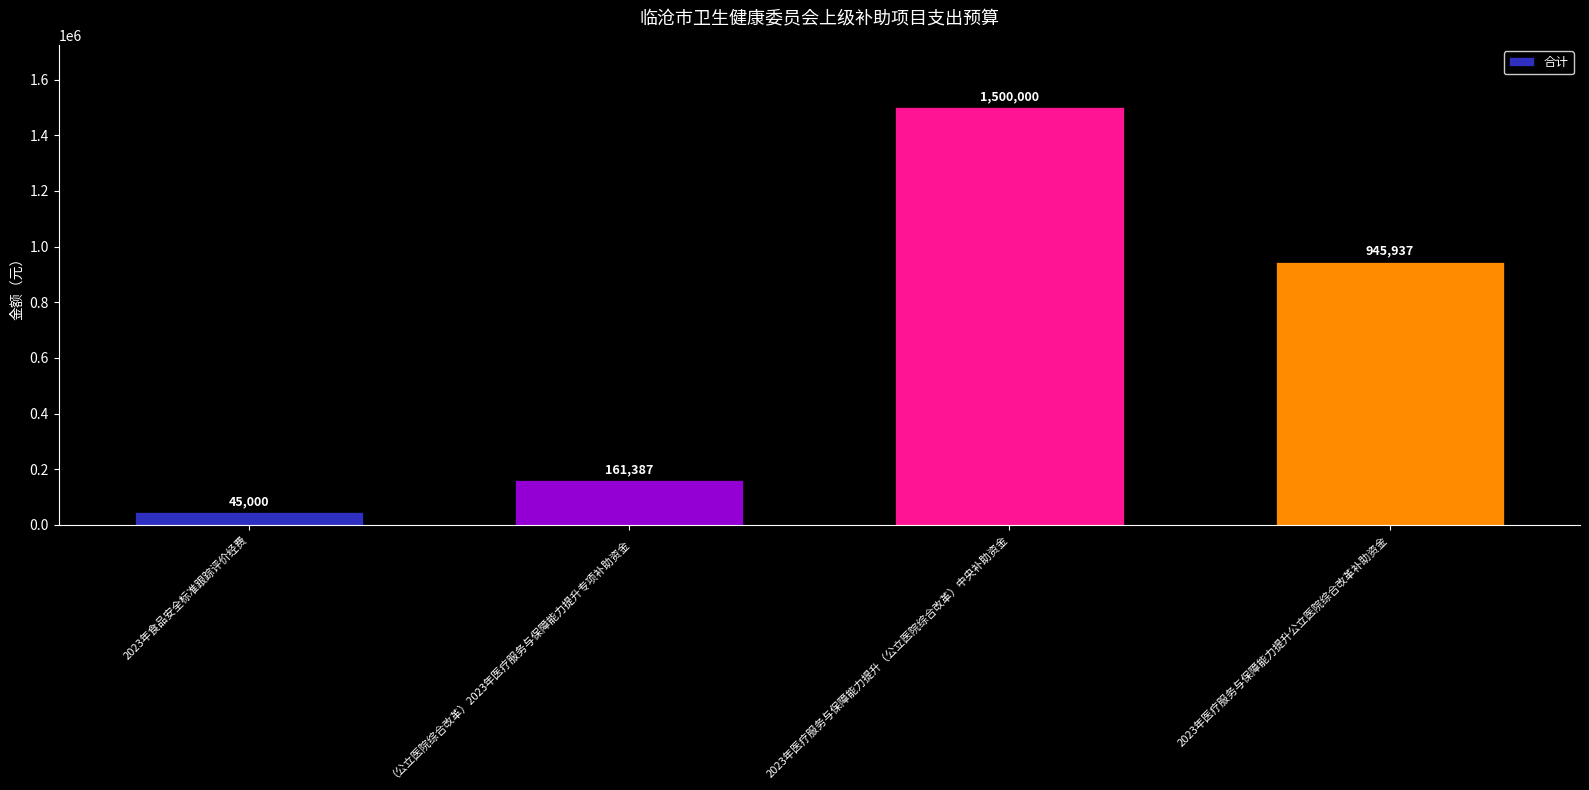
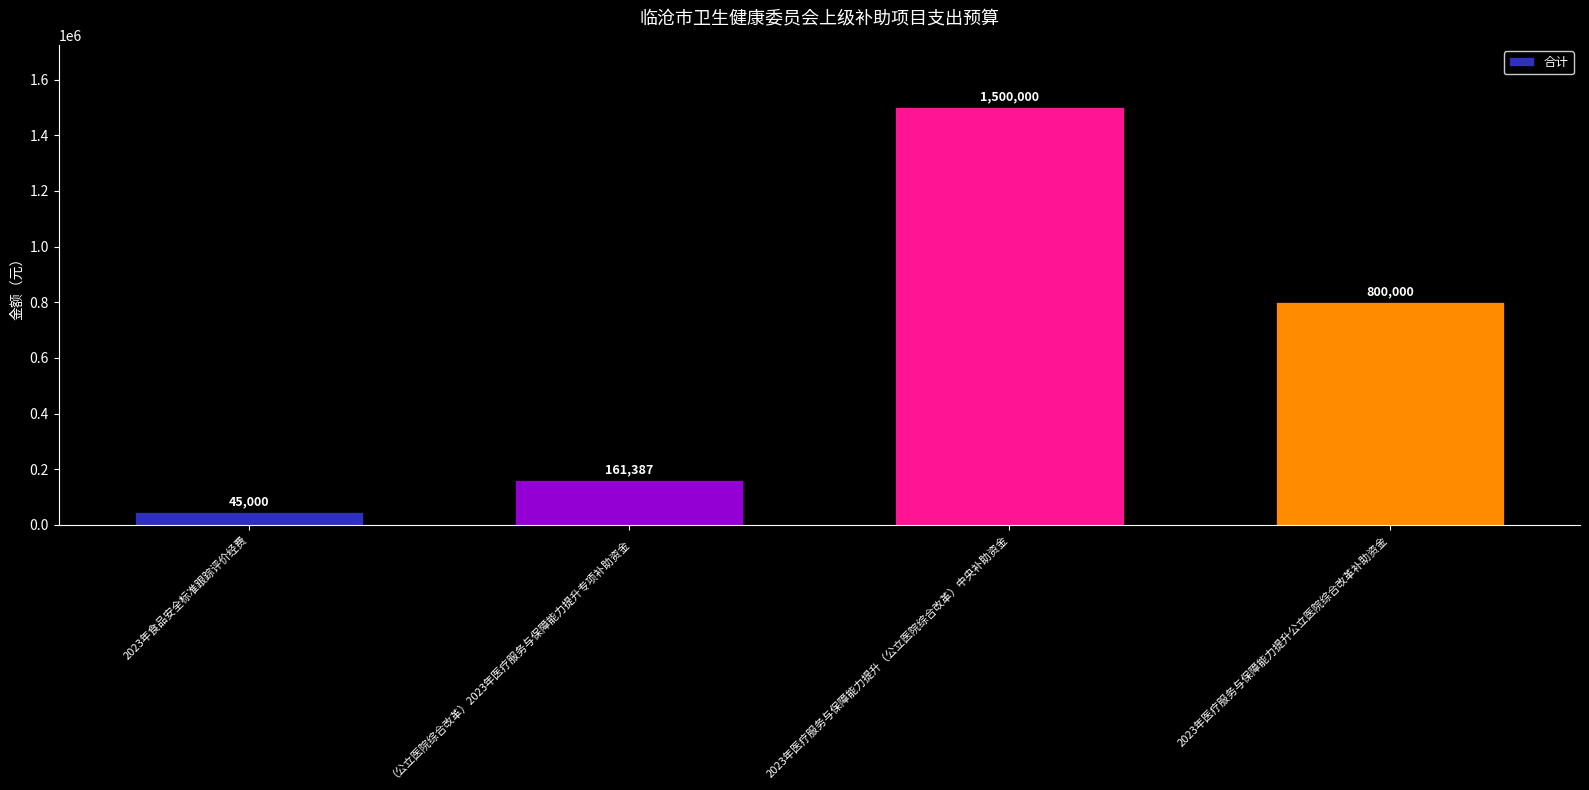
2023年医疗服务与保障能力提升公立医院综合改革补助资金: 945,937 -> 800,000
